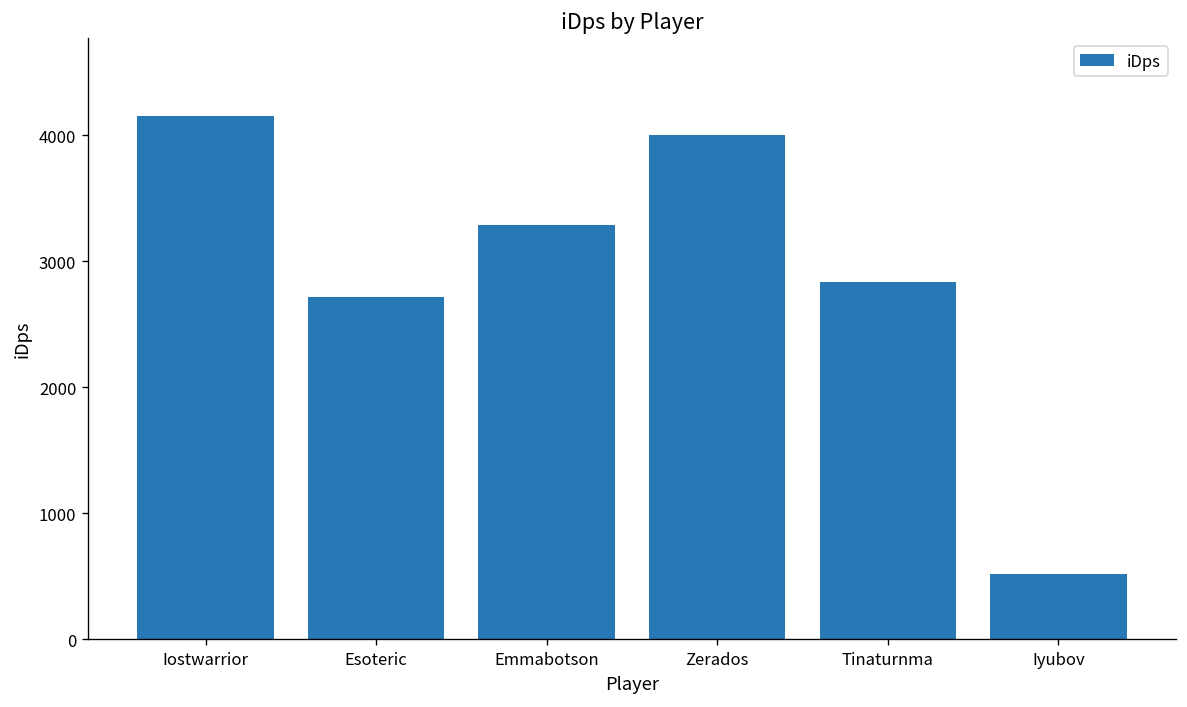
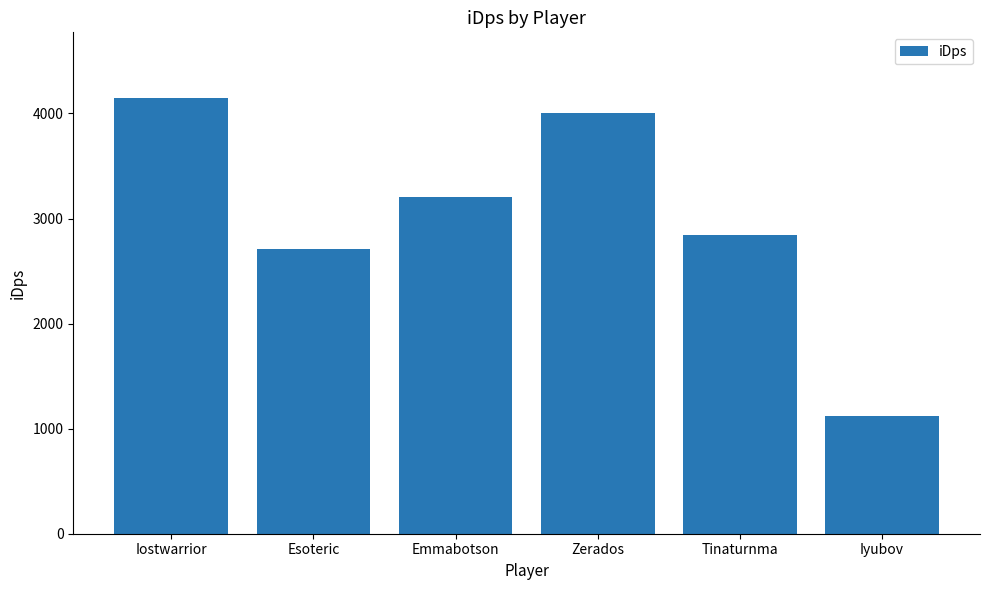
Emmabotson: 3290 -> 3200
Iyubov: 520 -> 1120
